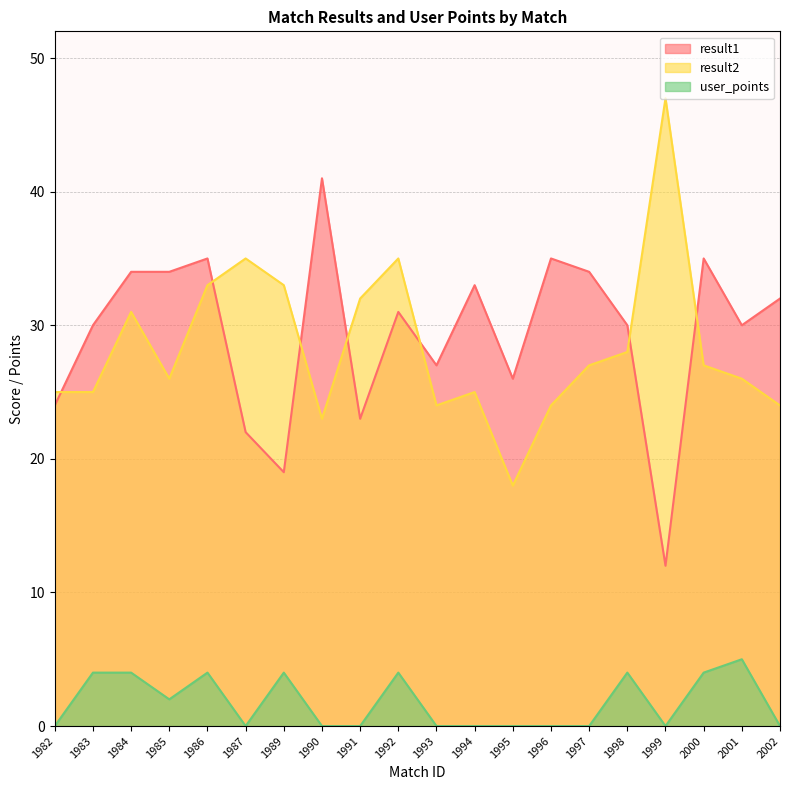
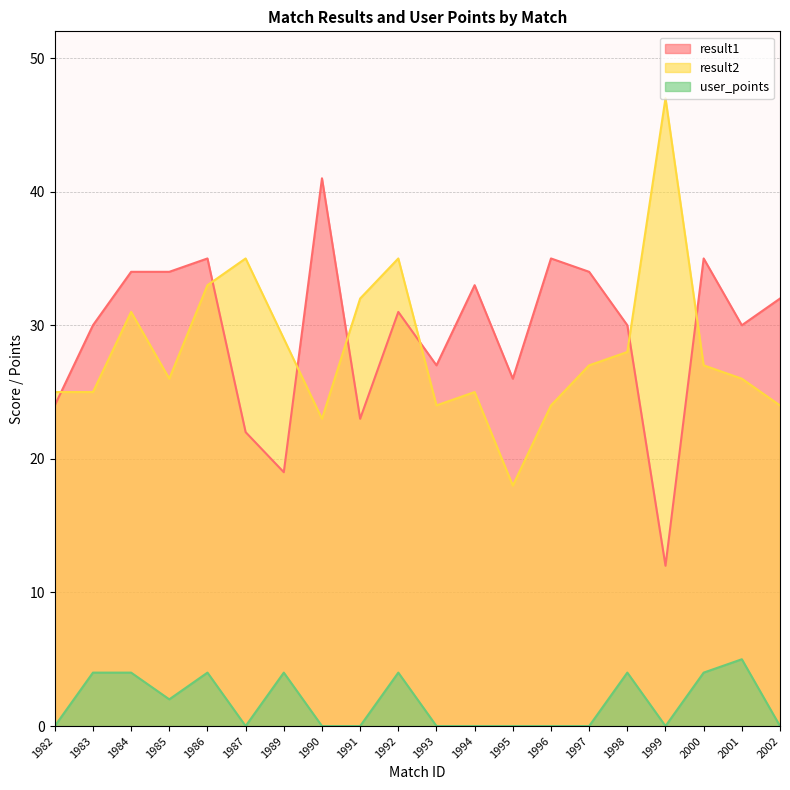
result2, 1989: 33 -> 29
